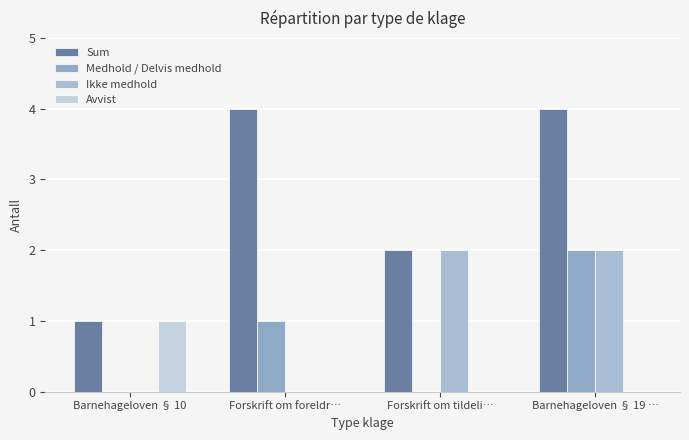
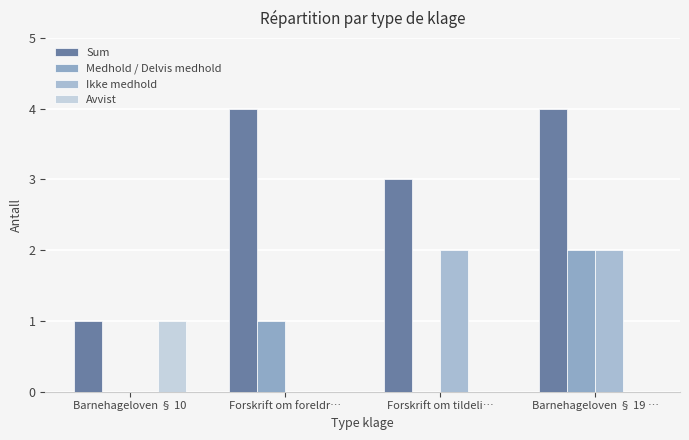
Sum, Forskrift om tildeli…: 2 -> 3
